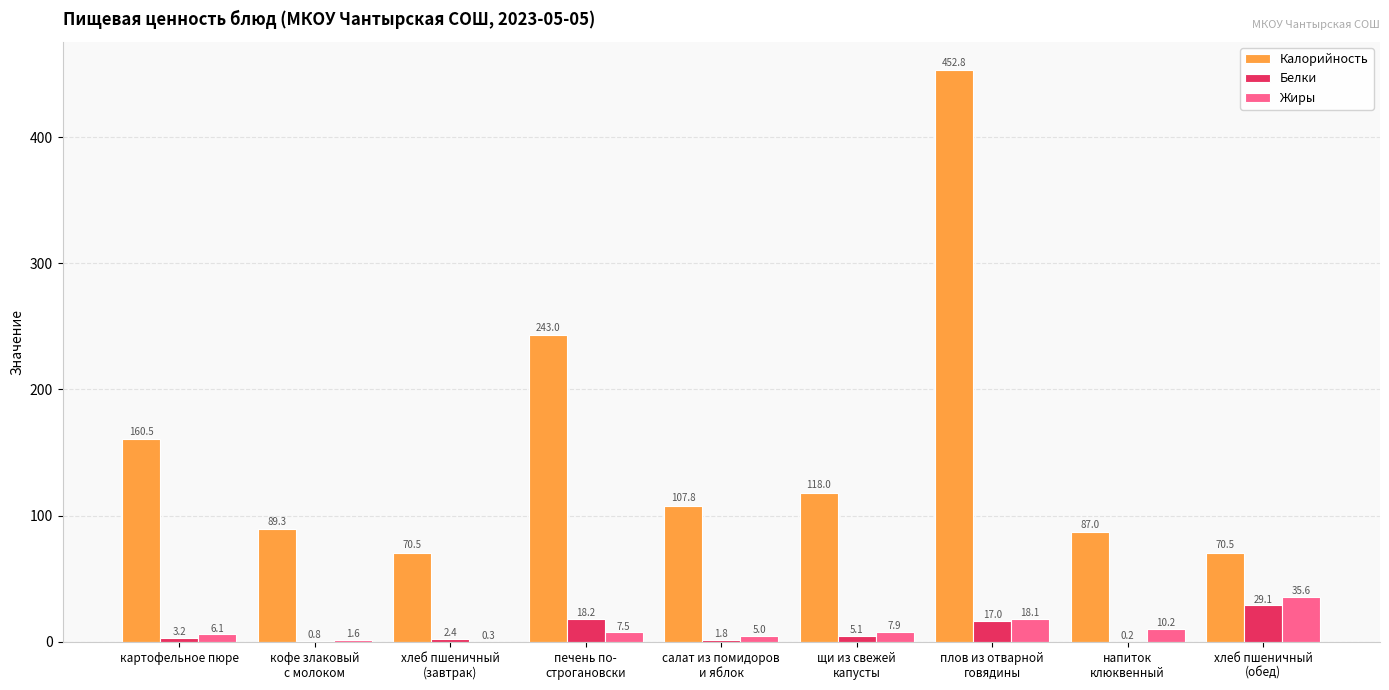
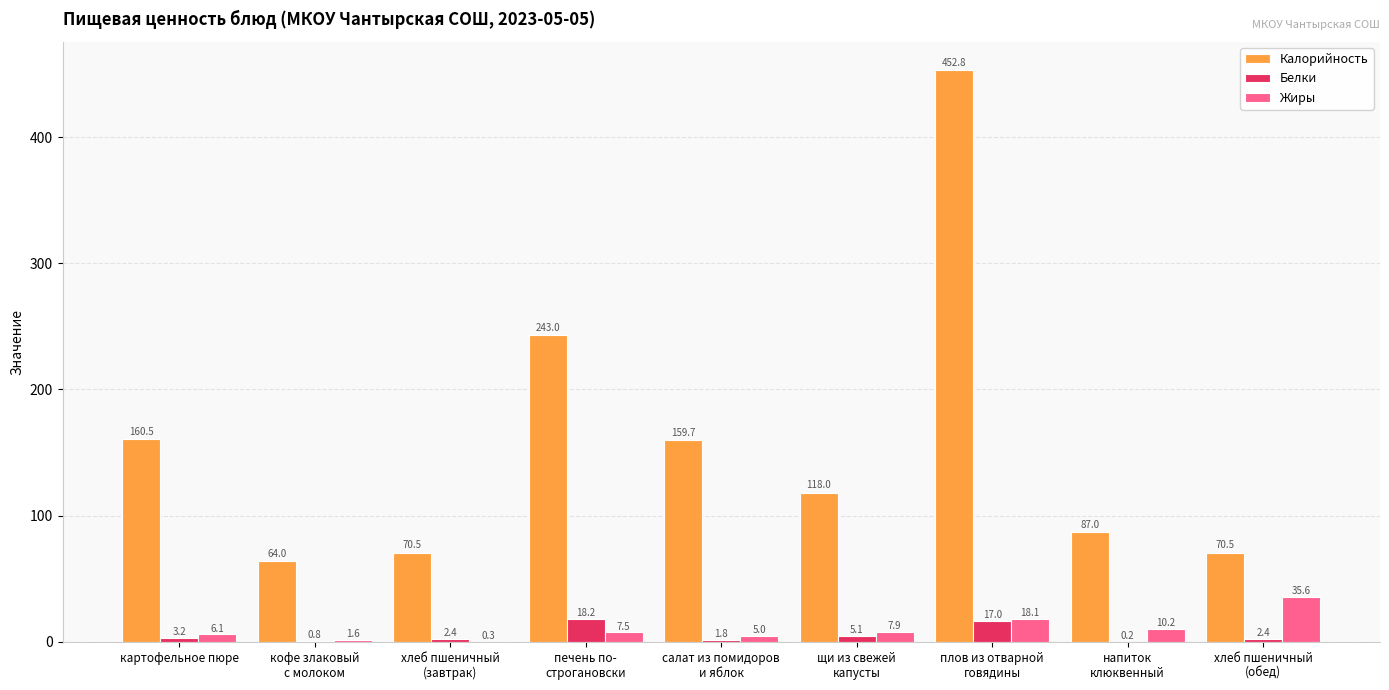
Калорийность, кофе злаковый с молоком: 89.3 -> 64.0
Калорийность, салат из помидоров и яблок: 107.8 -> 159.7
Белки, хлеб пшеничный (обед): 29.1 -> 2.4
